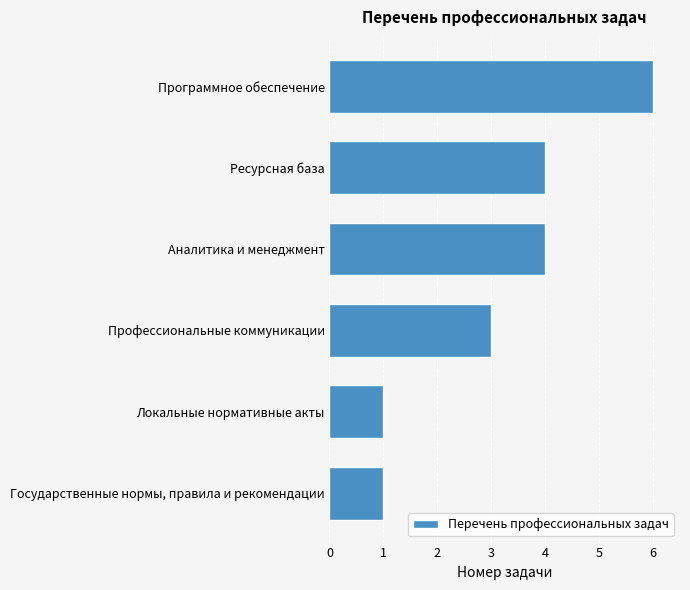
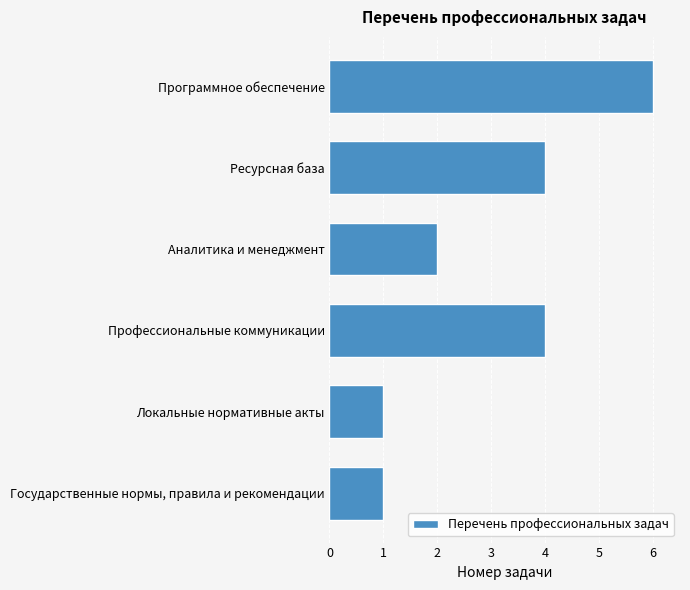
Аналитика и менеджмент: 4 -> 2
Профессиональные коммуникации: 3 -> 4
